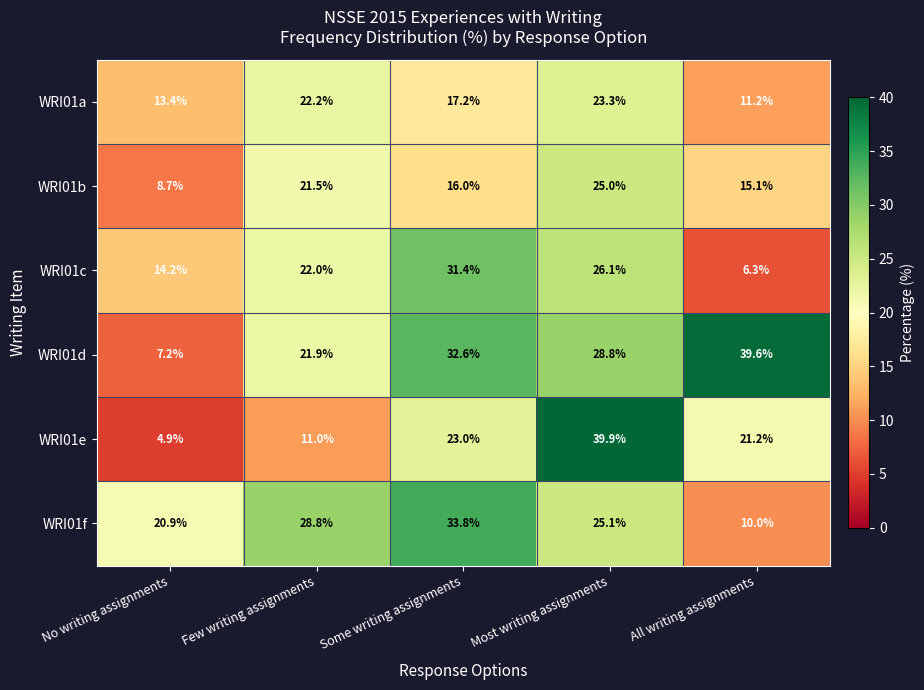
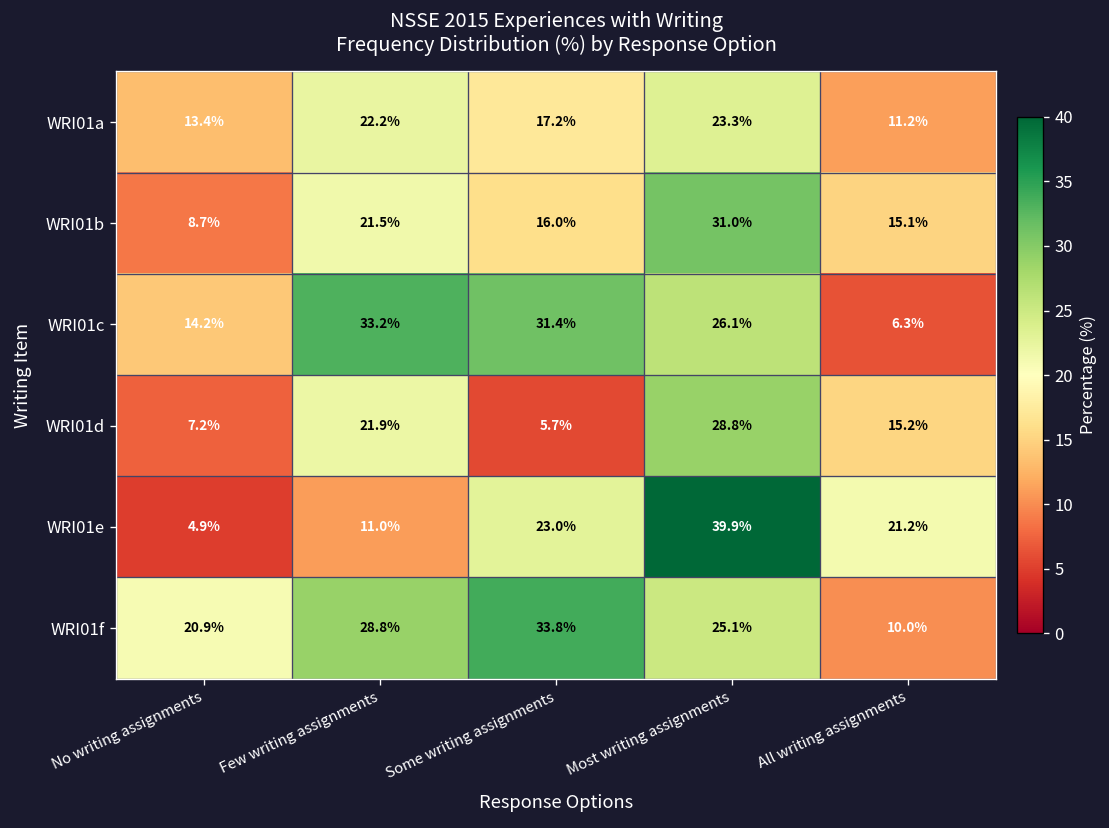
WRI01b, Most writing assignments: 25.0% -> 31.0%
WRI01c, Few writing assignments: 22.0% -> 33.2%
WRI01d, Some writing assignments: 32.6% -> 5.7%
WRI01d, All writing assignments: 39.6% -> 15.2%
